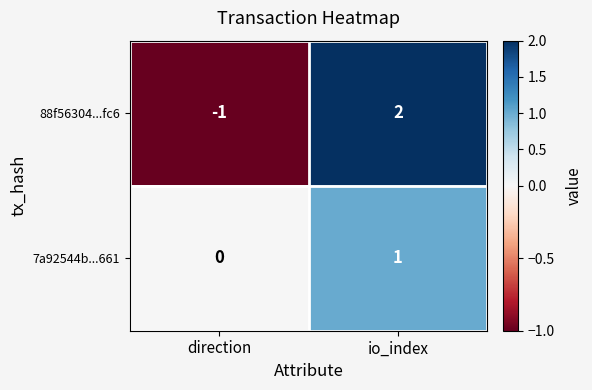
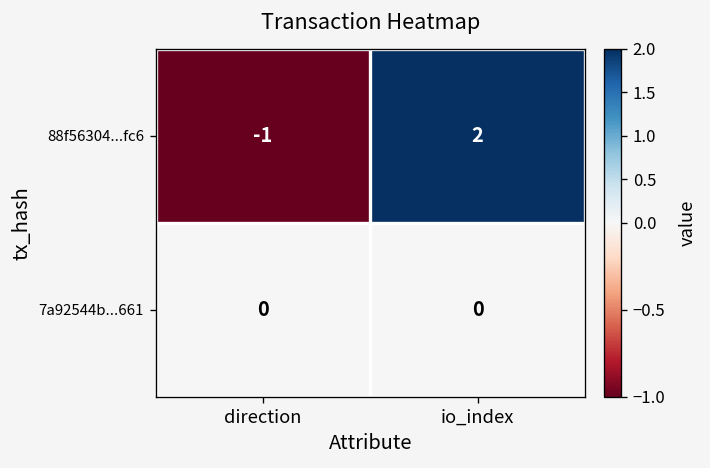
7a92544b...661, io_index: 1 -> 0
